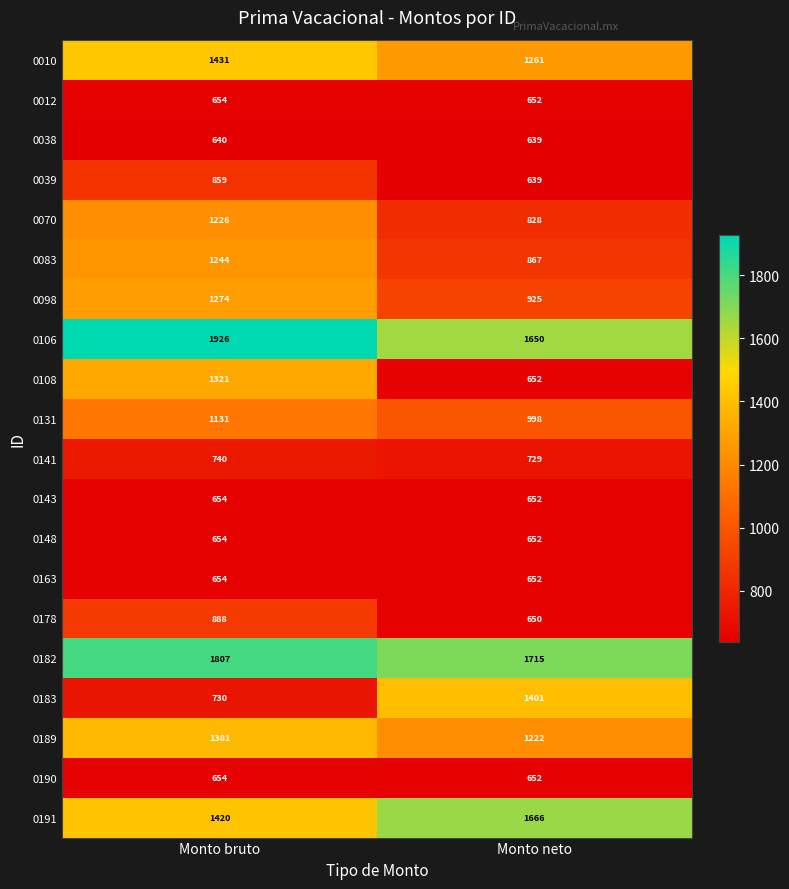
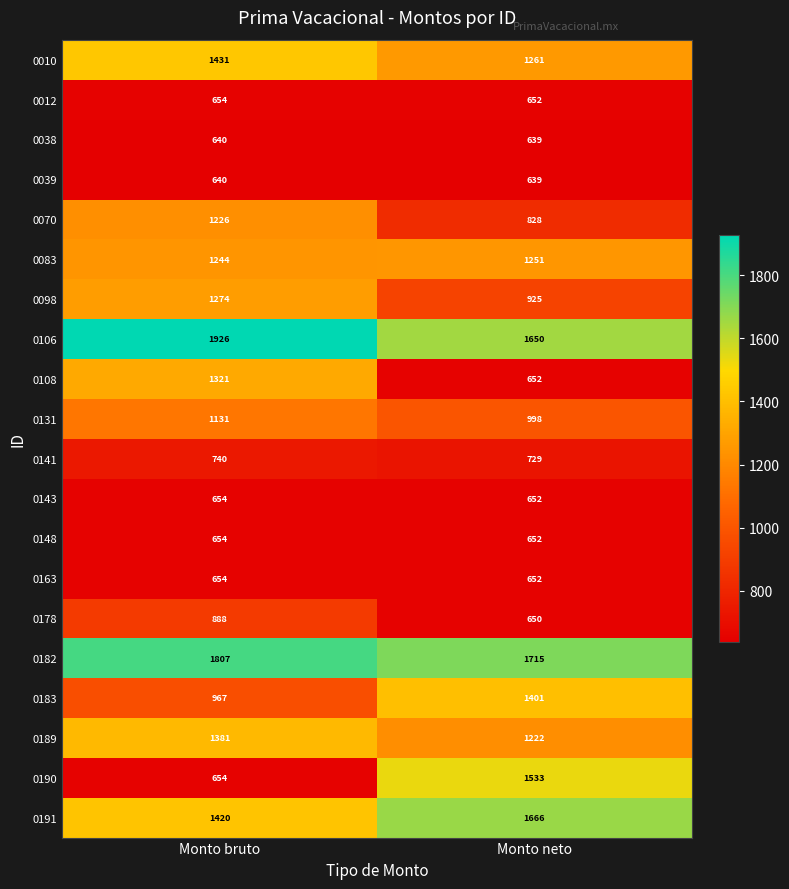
0039, Monto bruto: 859 -> 640
0083, Monto neto: 867 -> 1251
0183, Monto bruto: 730 -> 967
0190, Monto neto: 652 -> 1533
